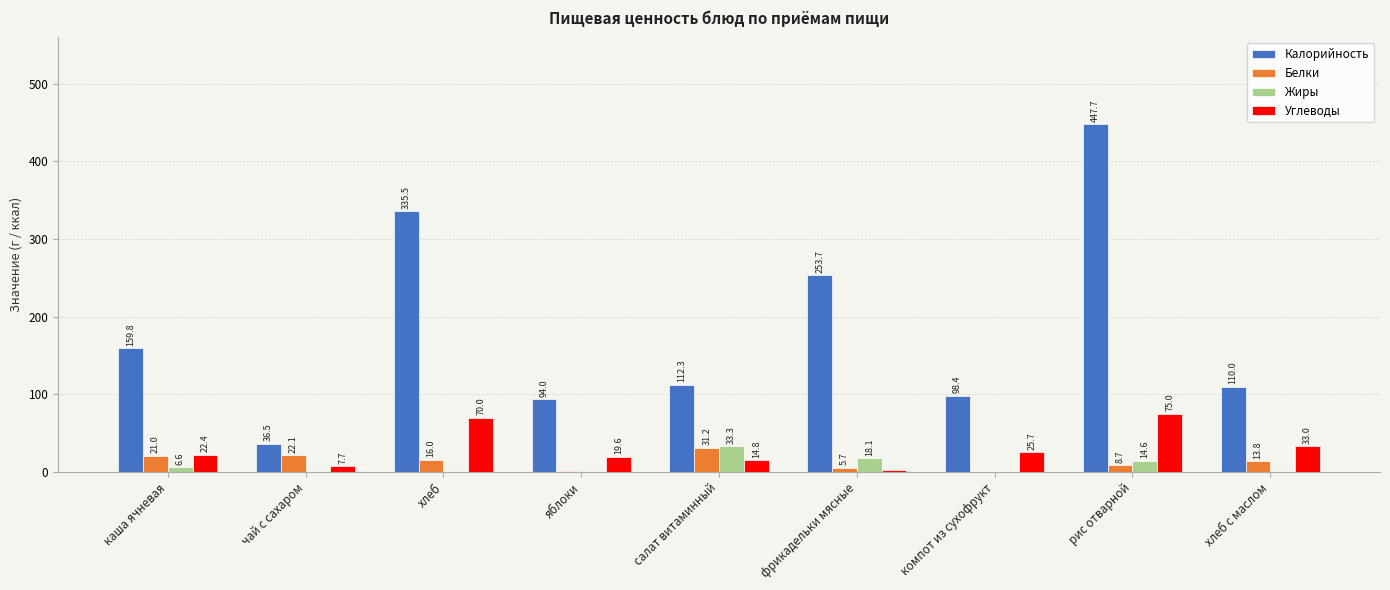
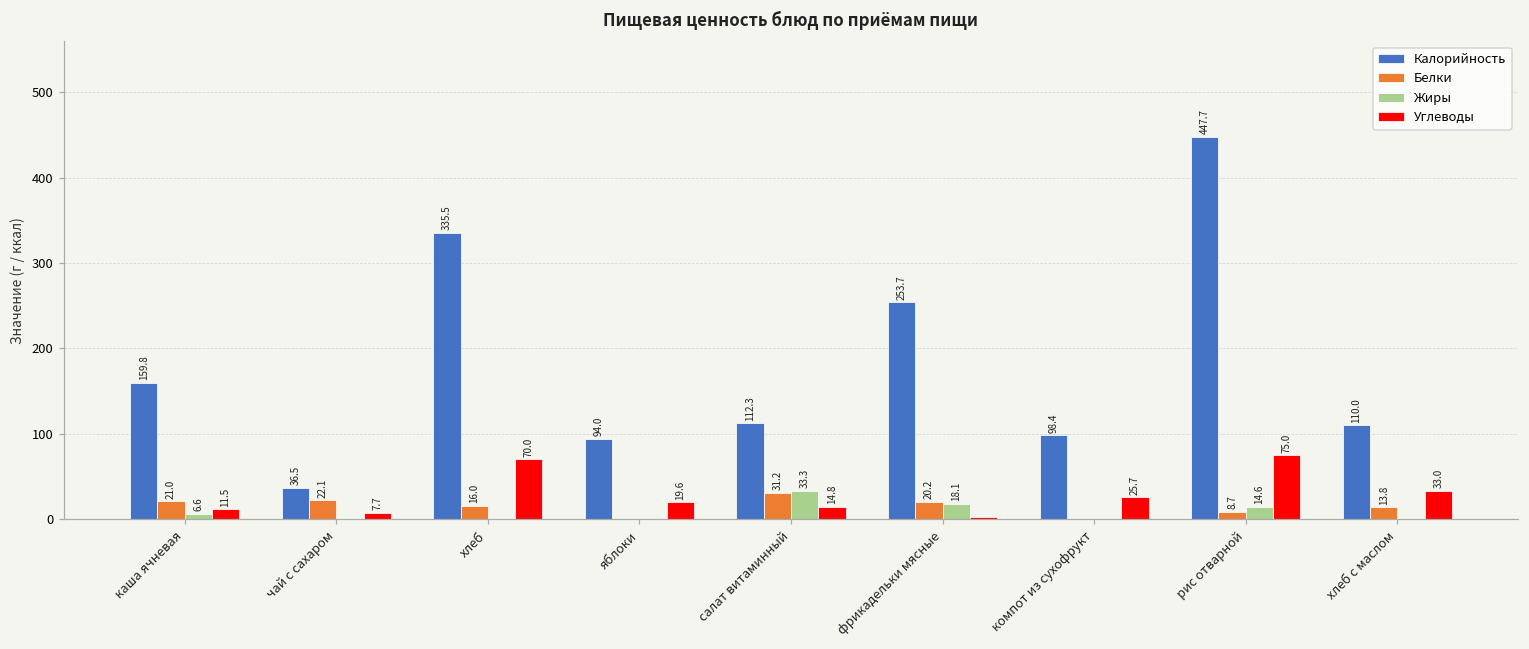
Углеводы, каша ячневая: 22.4 -> 11.5
Белки, фрикадельки мясные: 5.7 -> 20.2
